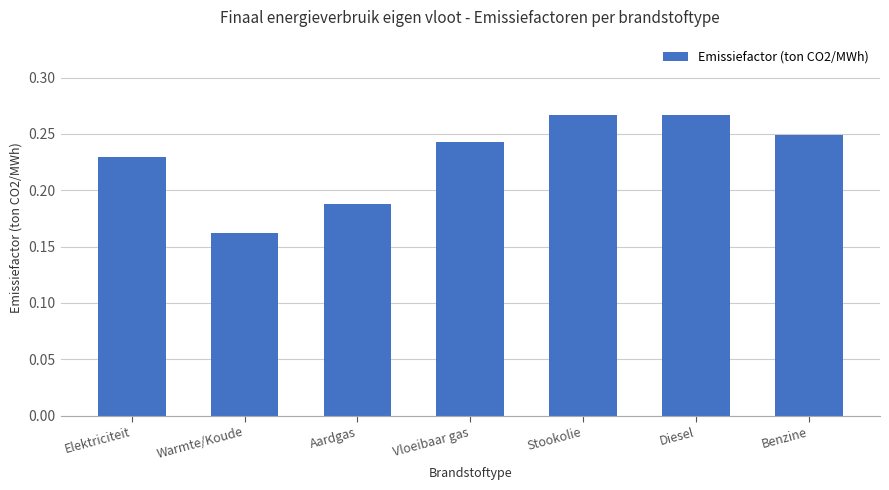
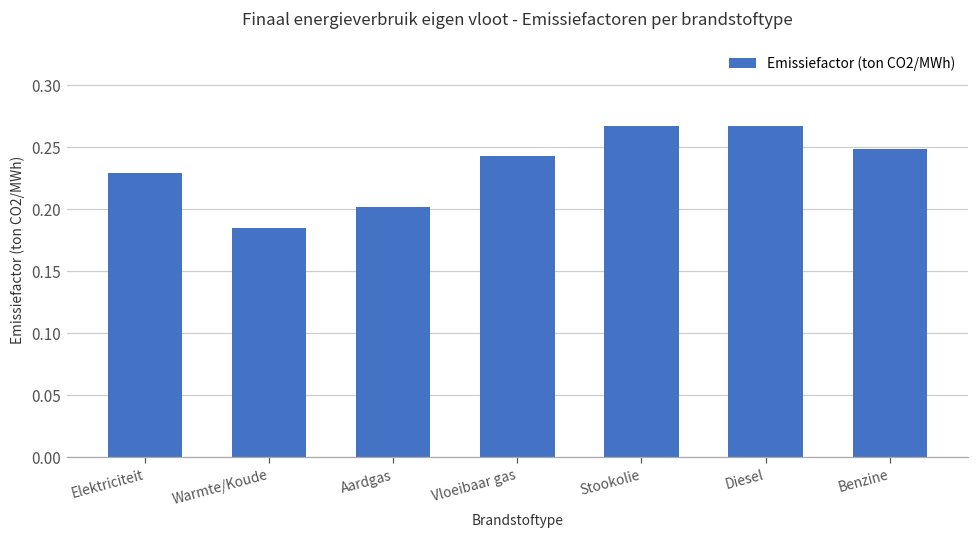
Warmte/Koude: 0.162 -> 0.185
Aardgas: 0.188 -> 0.202
